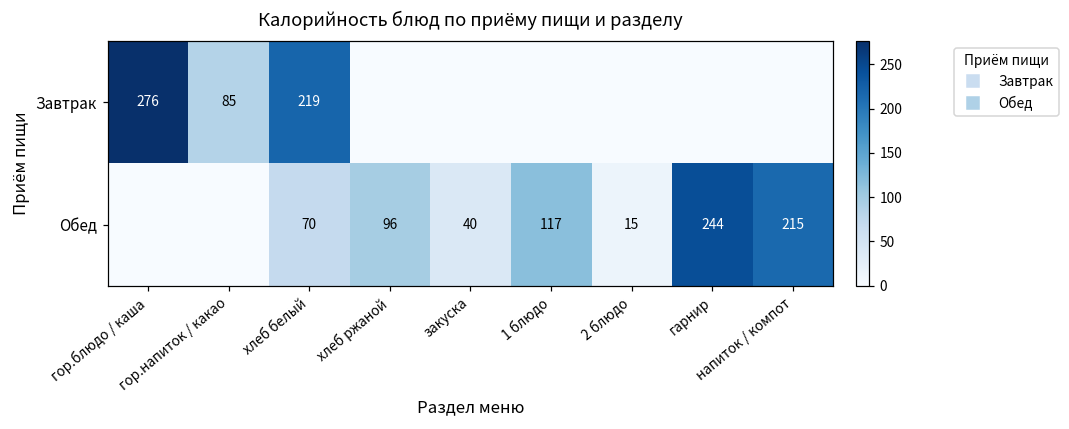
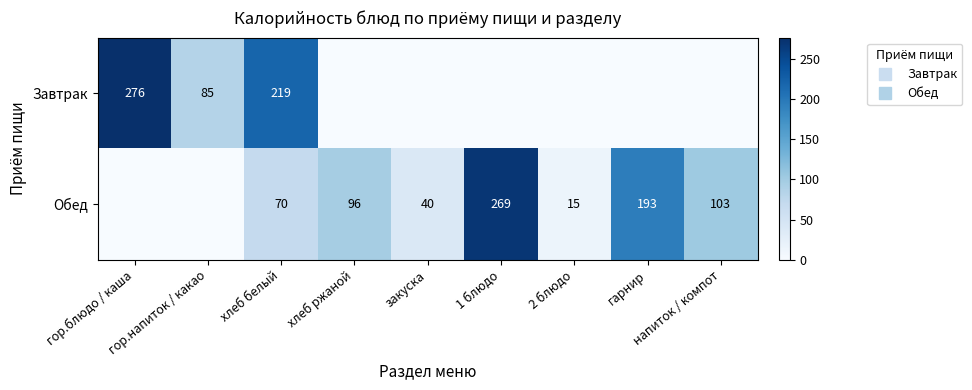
Обед, 1 блюдо: 117 -> 269
Обед, гарнир: 244 -> 193
Обед, напиток / компот: 215 -> 103
